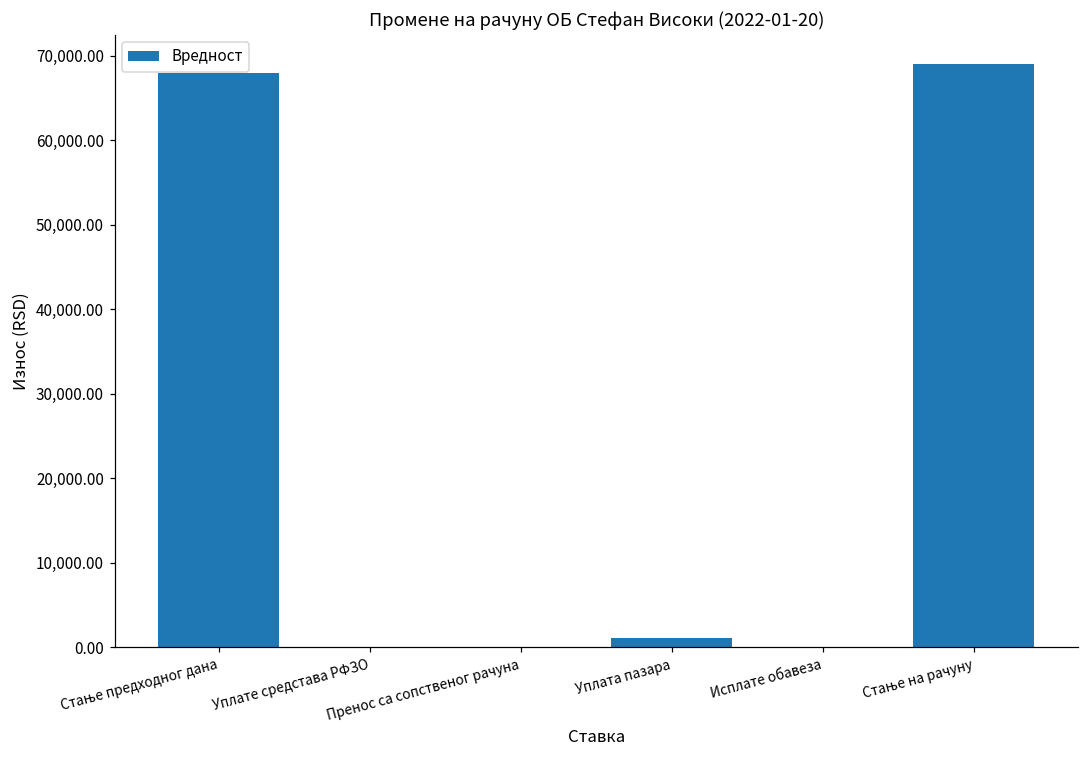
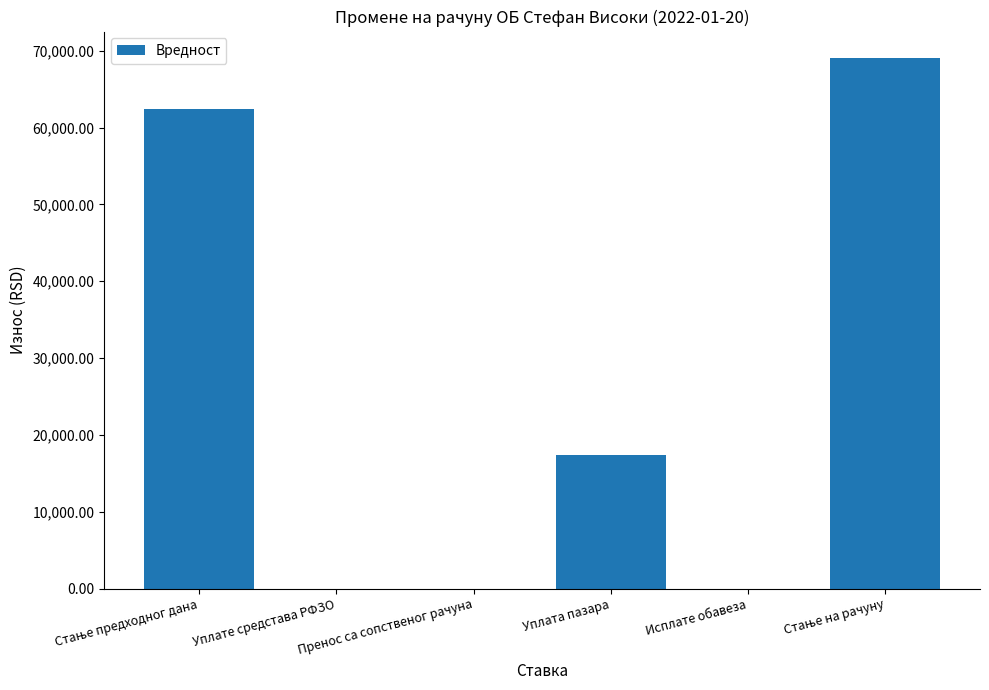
Стање предходног дана: 68,000 -> 62,000
Уплата пазара: 1,000 -> 17,000
